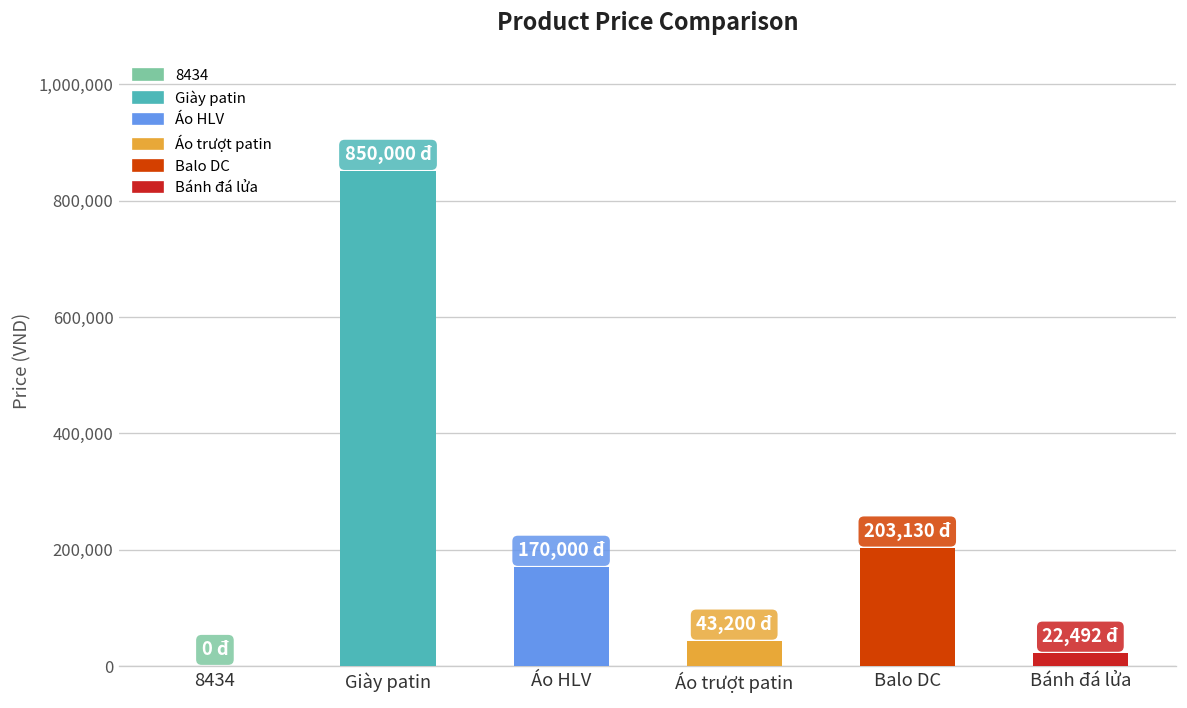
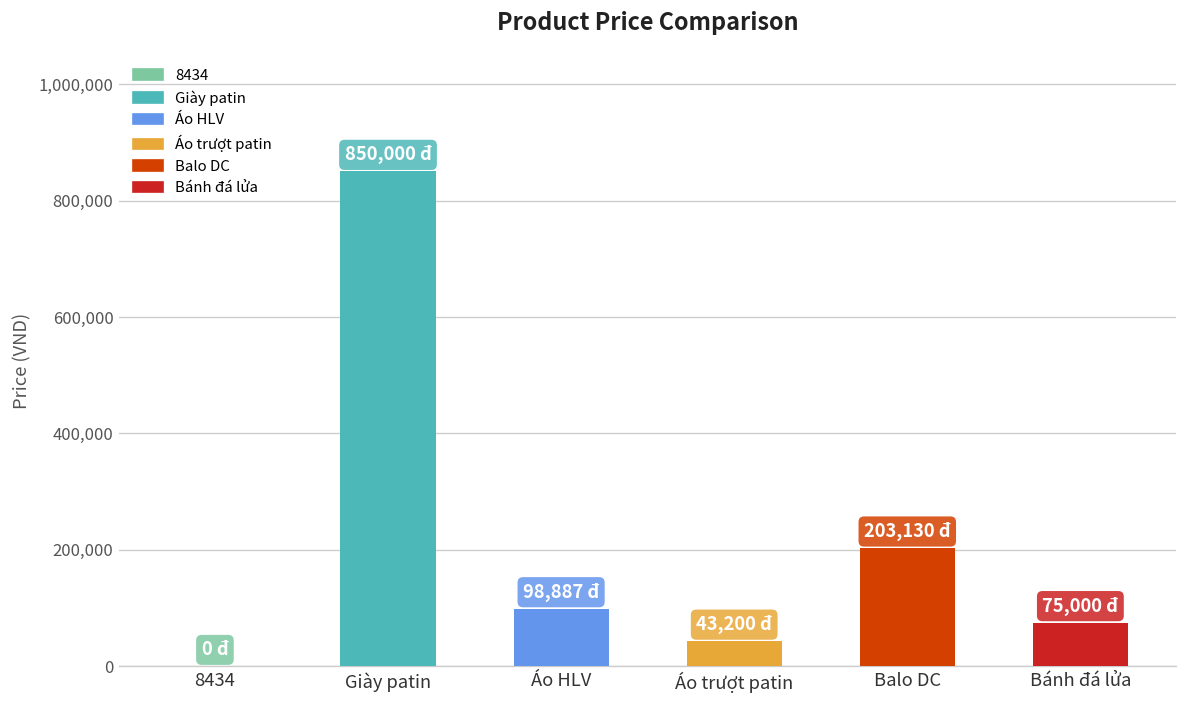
Áo HLV: 170,000 -> 98,887
Bánh đá lửa: 22,492 -> 75,000
